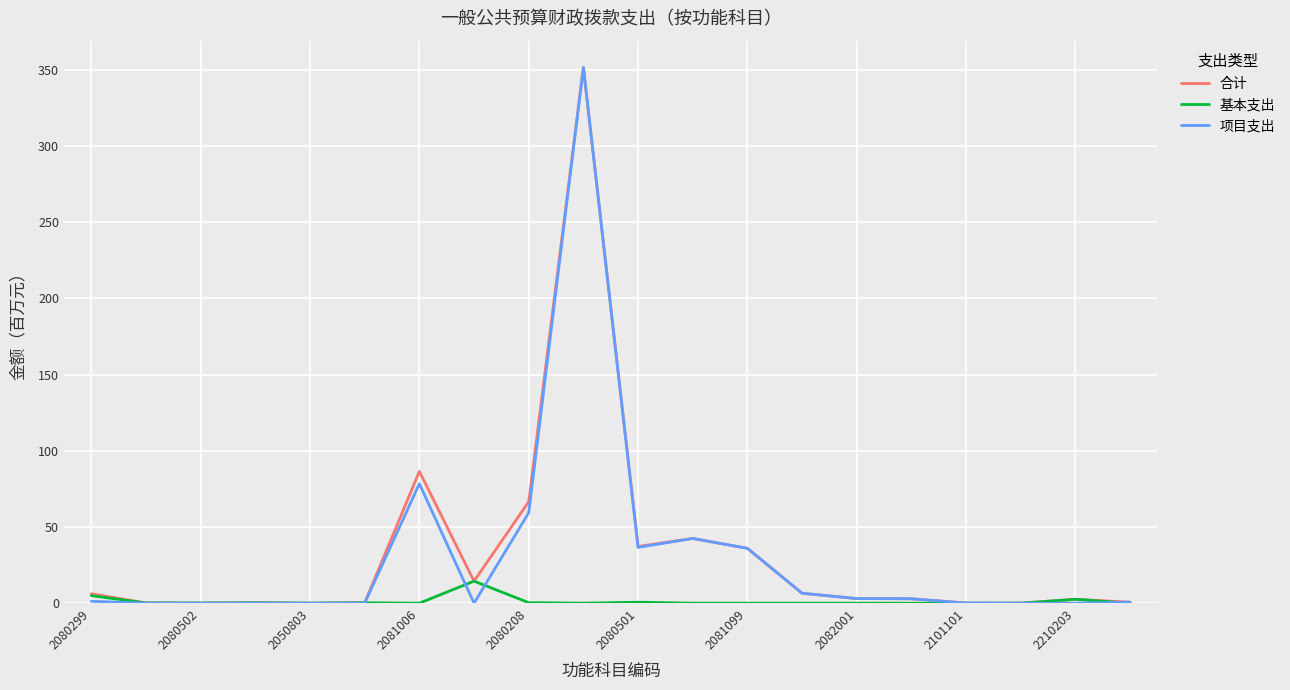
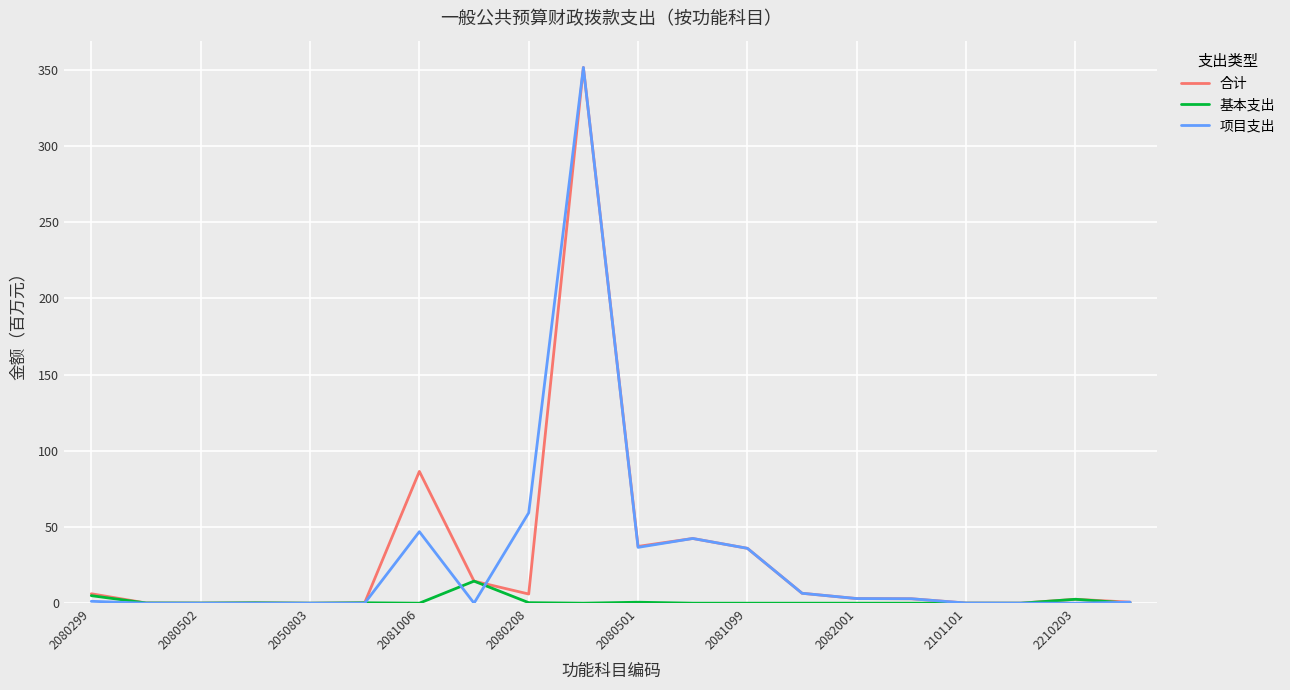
项目支出, 2081006: 78 -> 47
合计, 2080208: 67 -> 6
